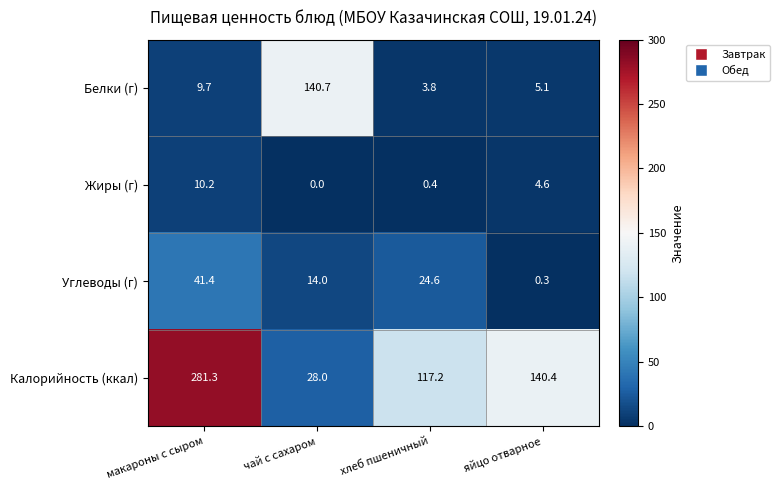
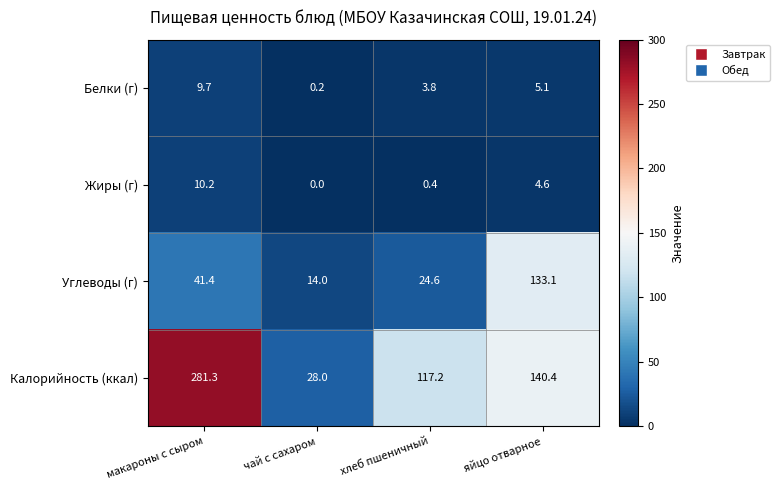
Белки (г), чай с сахаром: 140.7 -> 0.2
Углеводы (г), яйцо отварное: 0.3 -> 133.1
